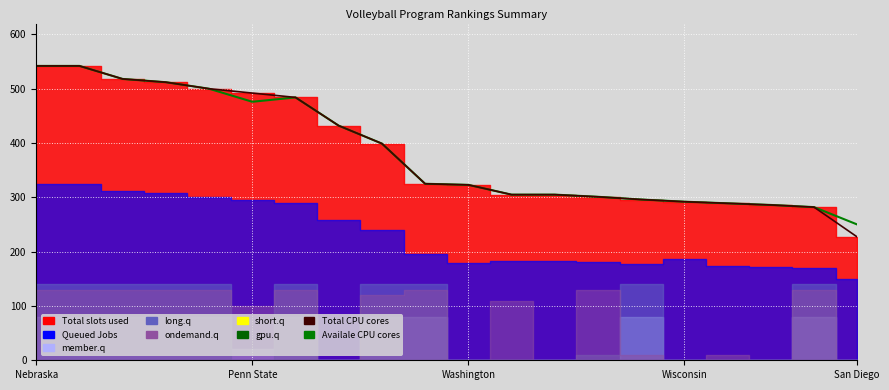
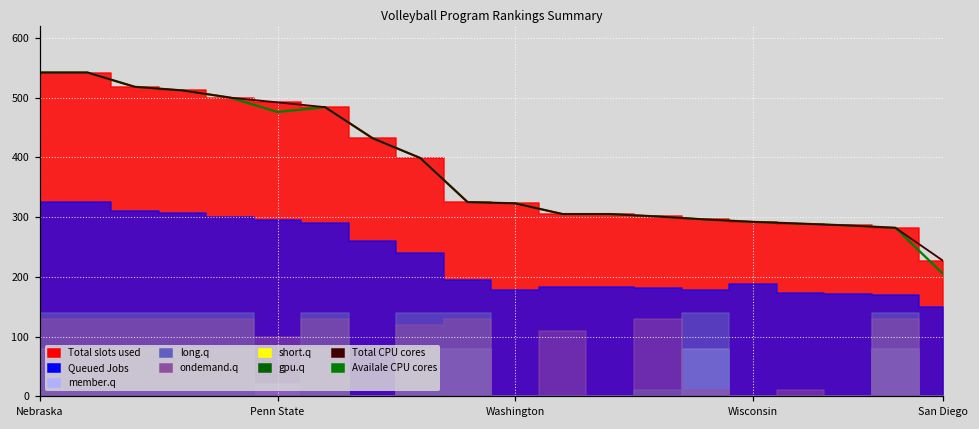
Availale CPU cores, San Diego: 250 -> 210
